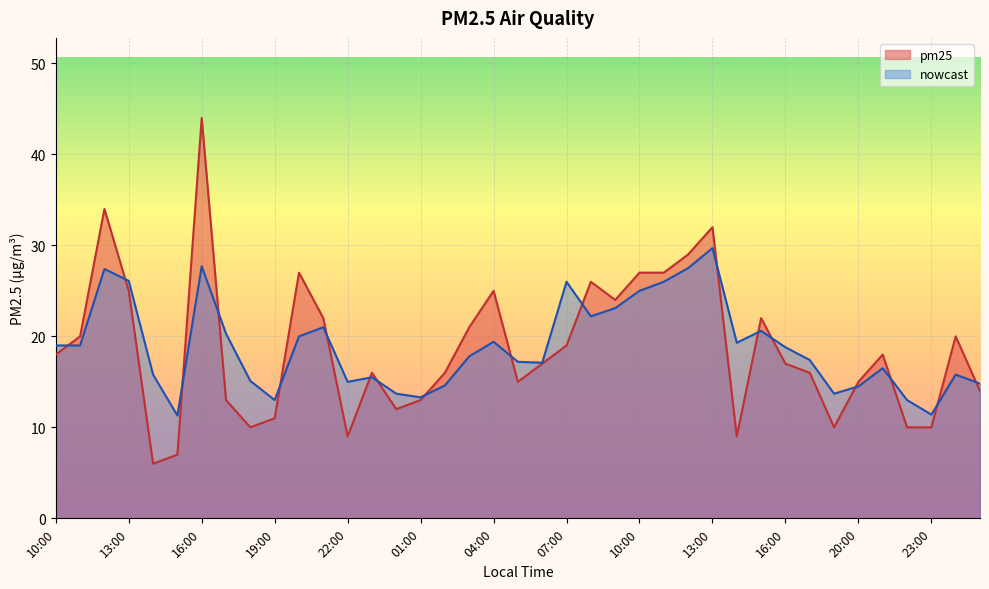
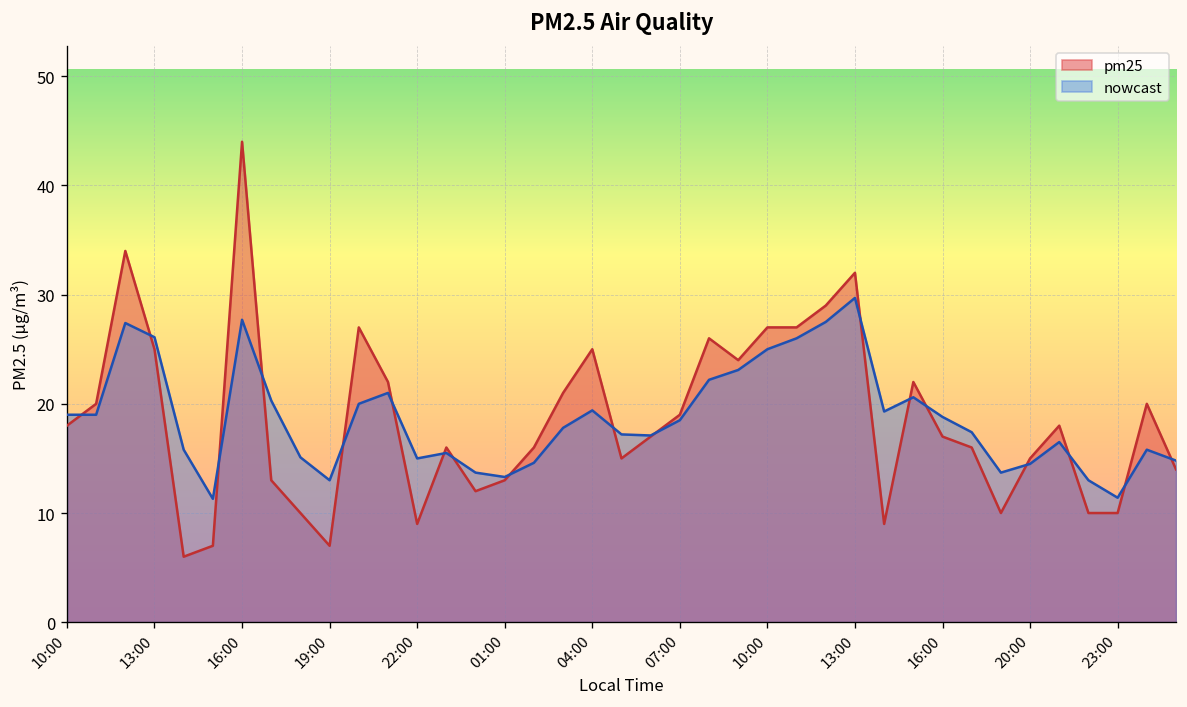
pm25, 19:00: 11 -> 7
nowcast, 07:00: 26 -> 19
